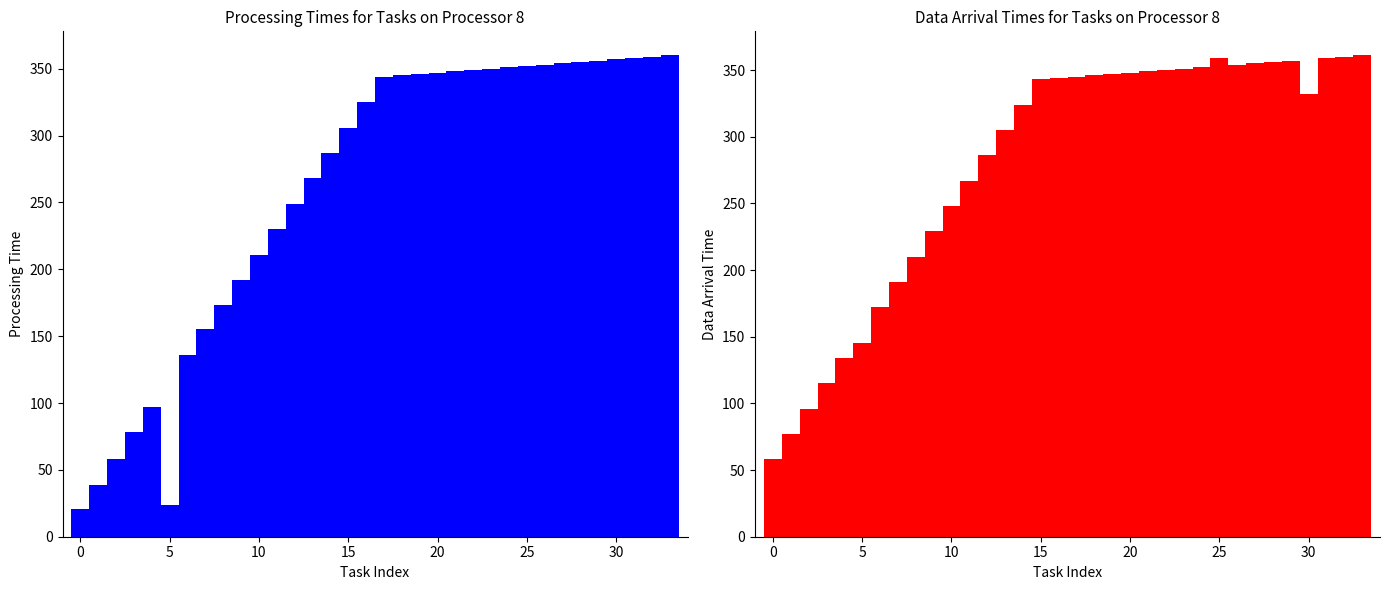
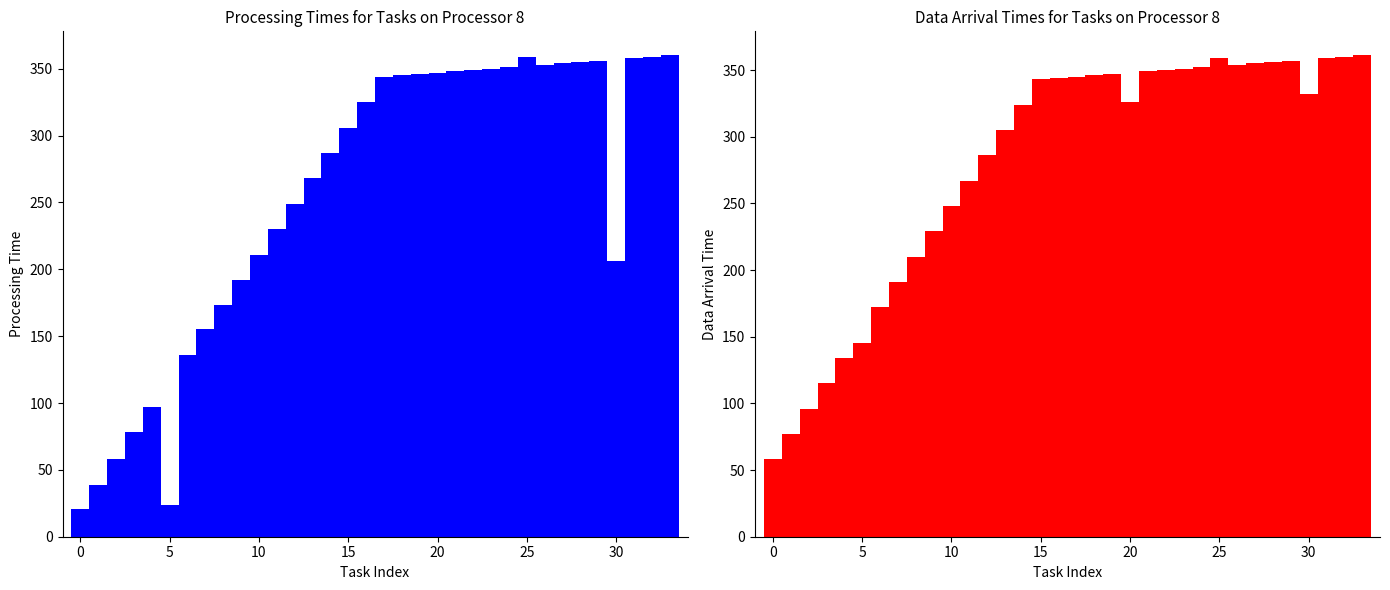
Processing Times for Tasks on Processor 8, 25: 352 -> 359
Processing Times for Tasks on Processor 8, 30: 357 -> 206
Data Arrival Times for Tasks on Processor 8, 20: 348 -> 326
